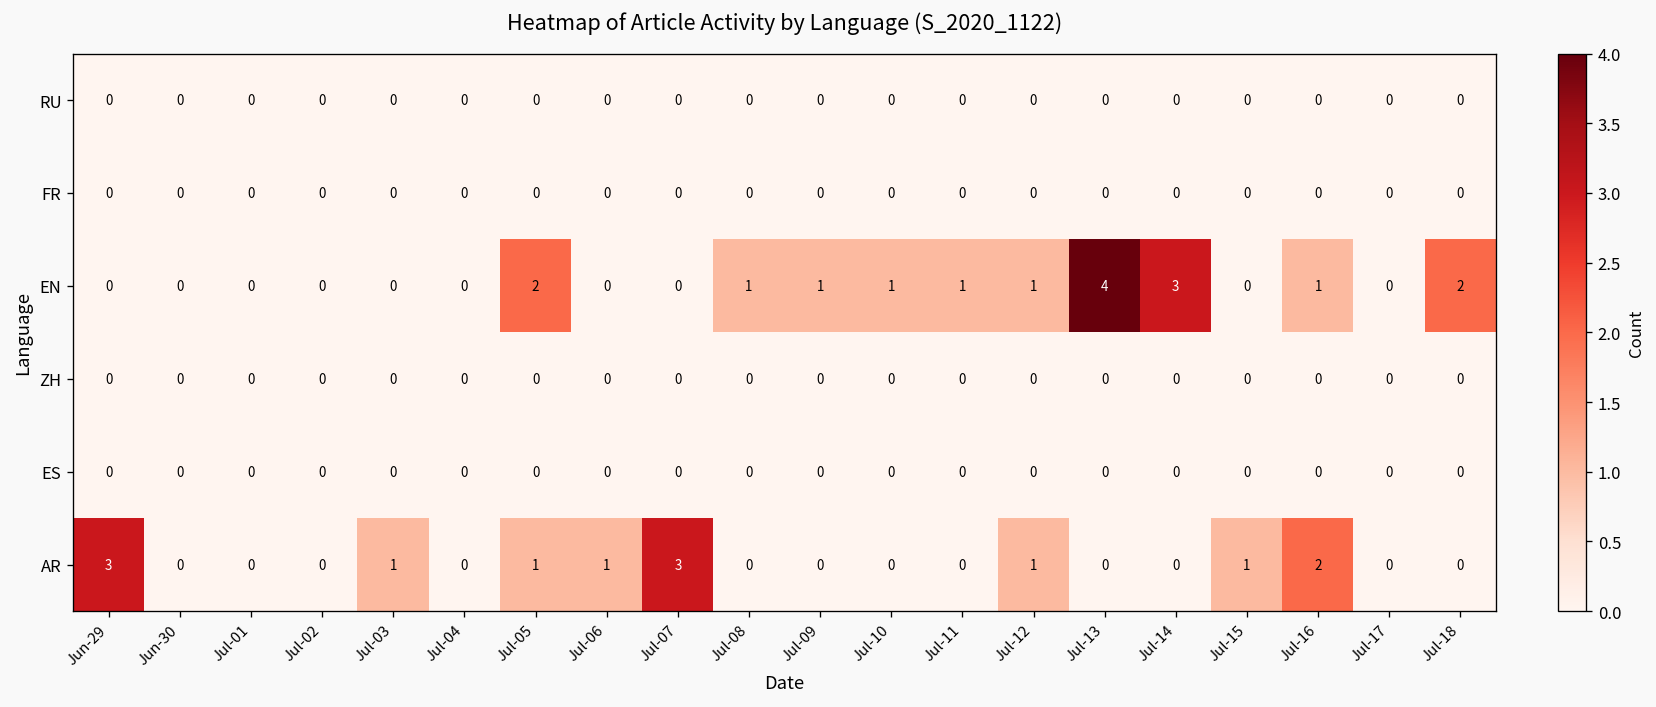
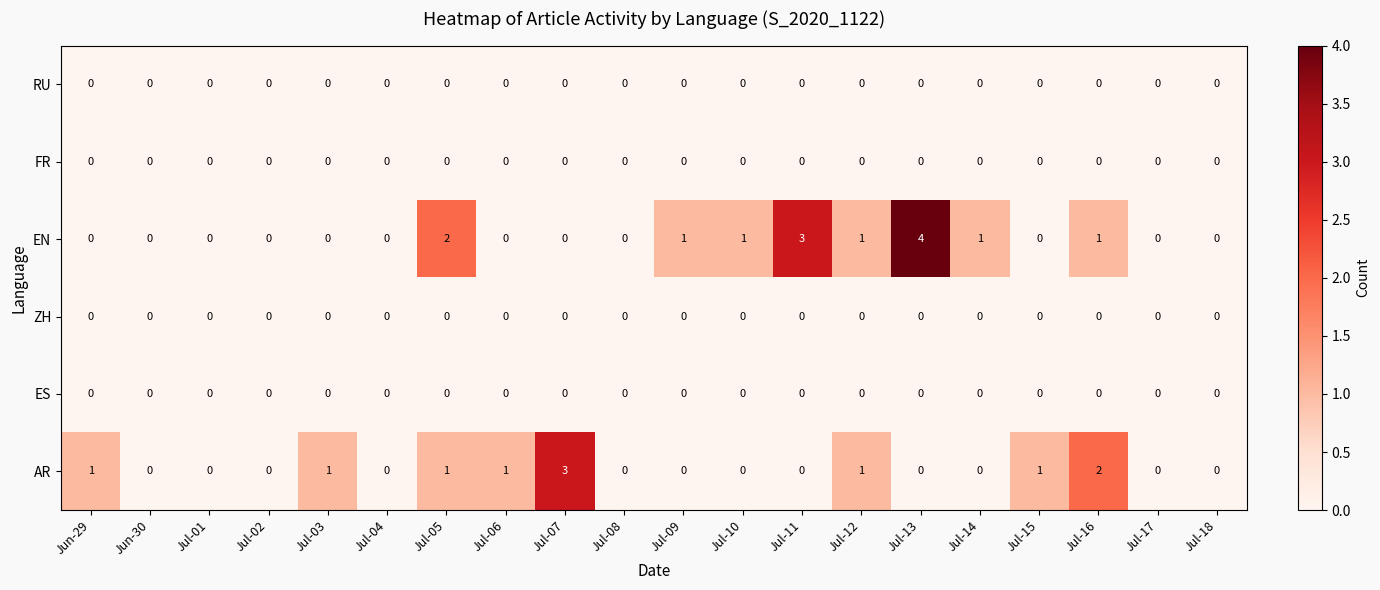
EN, Jul-08: 1 -> 0
EN, Jul-11: 1 -> 3
EN, Jul-14: 3 -> 1
EN, Jul-18: 2 -> 0
AR, Jun-29: 3 -> 1
